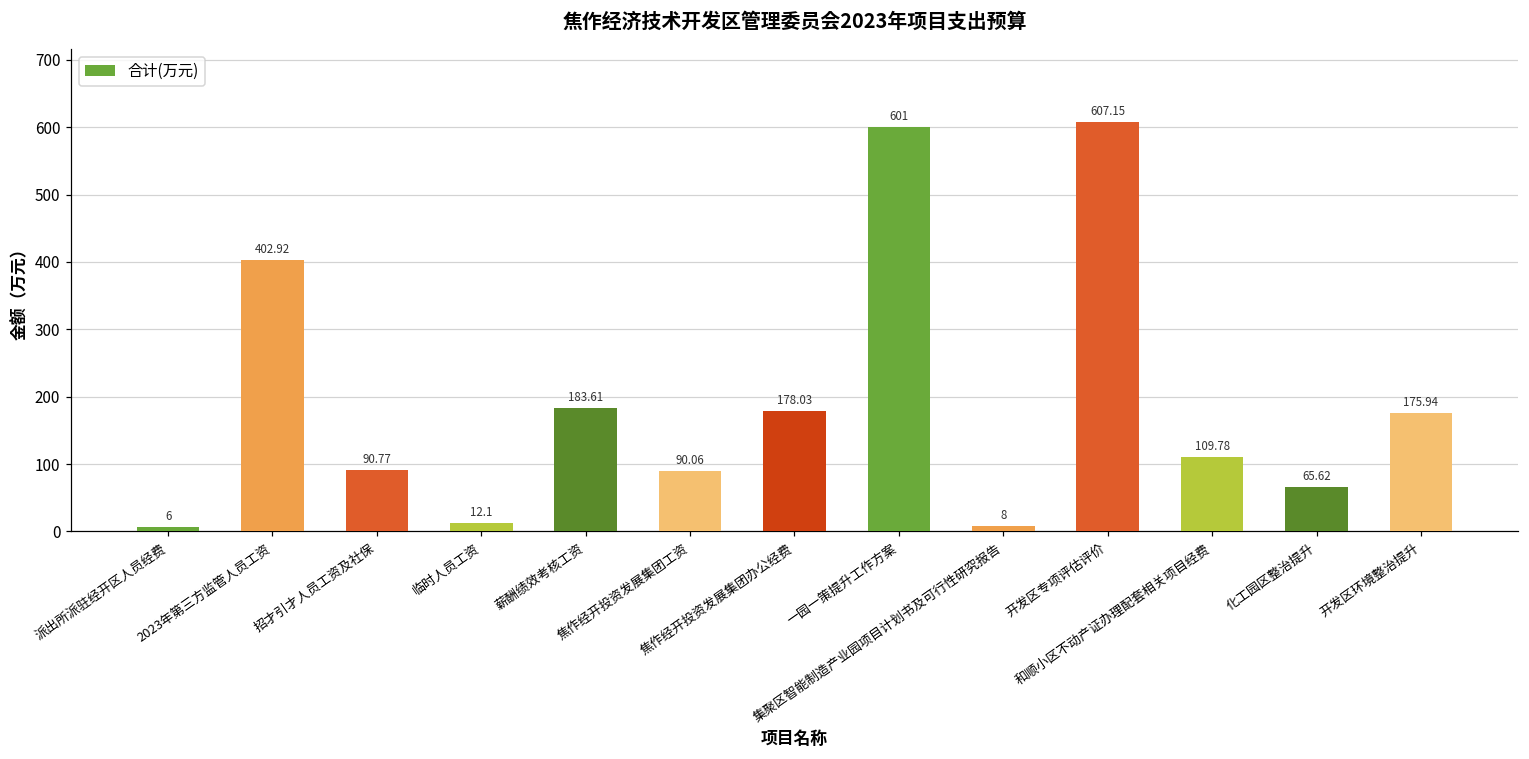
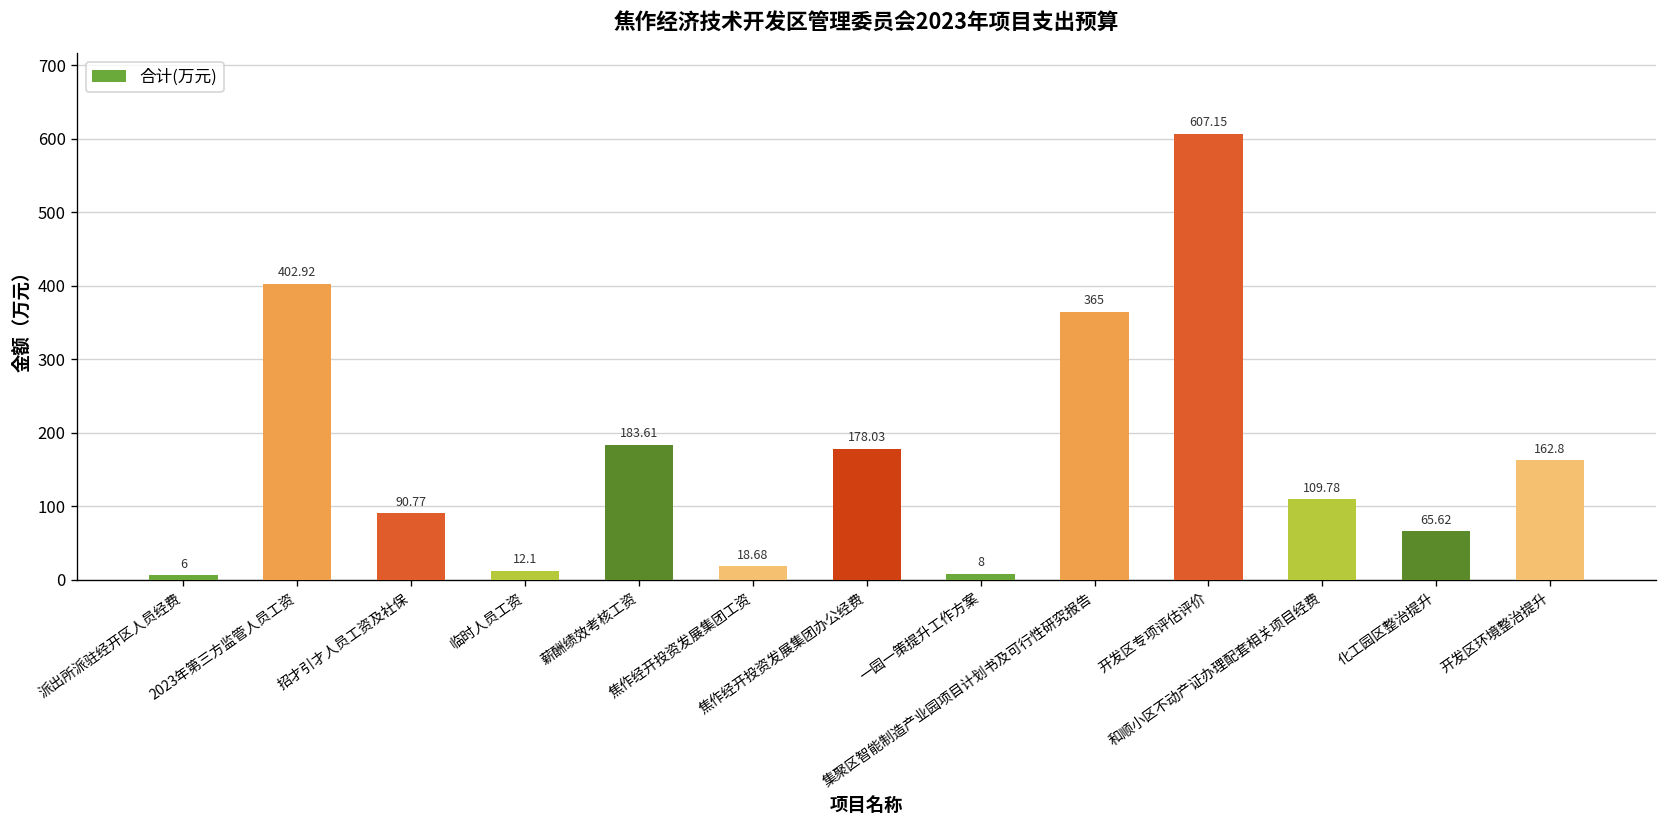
焦作经开投资发展集团工资: 90.06 -> 18.68
一园一策提升工作方案: 601 -> 8
集聚区智能制造产业园项目计划书及可行性研究报告: 8 -> 365
开发区环境整治提升: 175.94 -> 162.8
